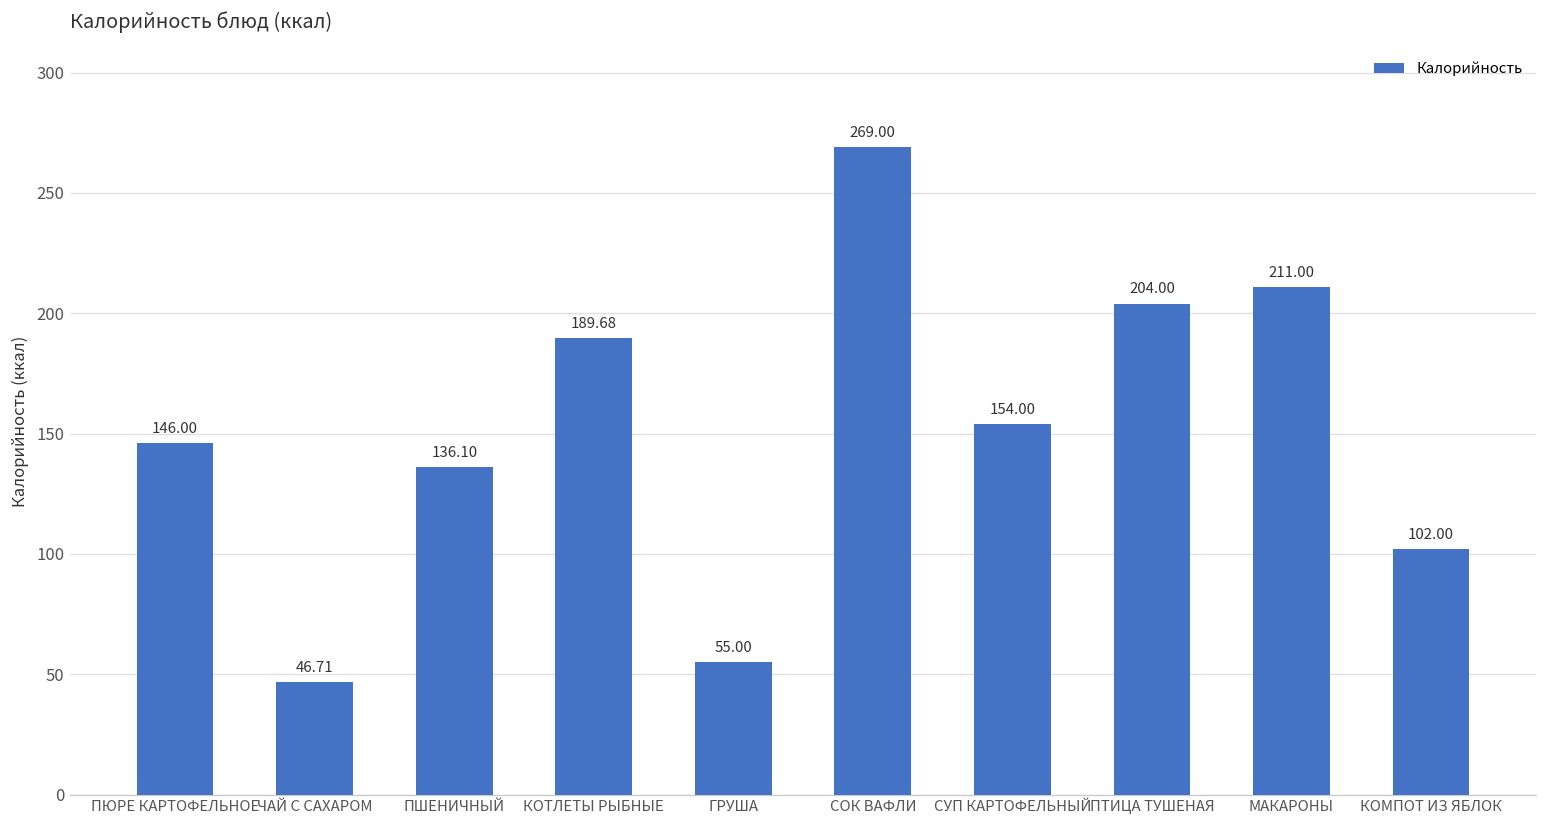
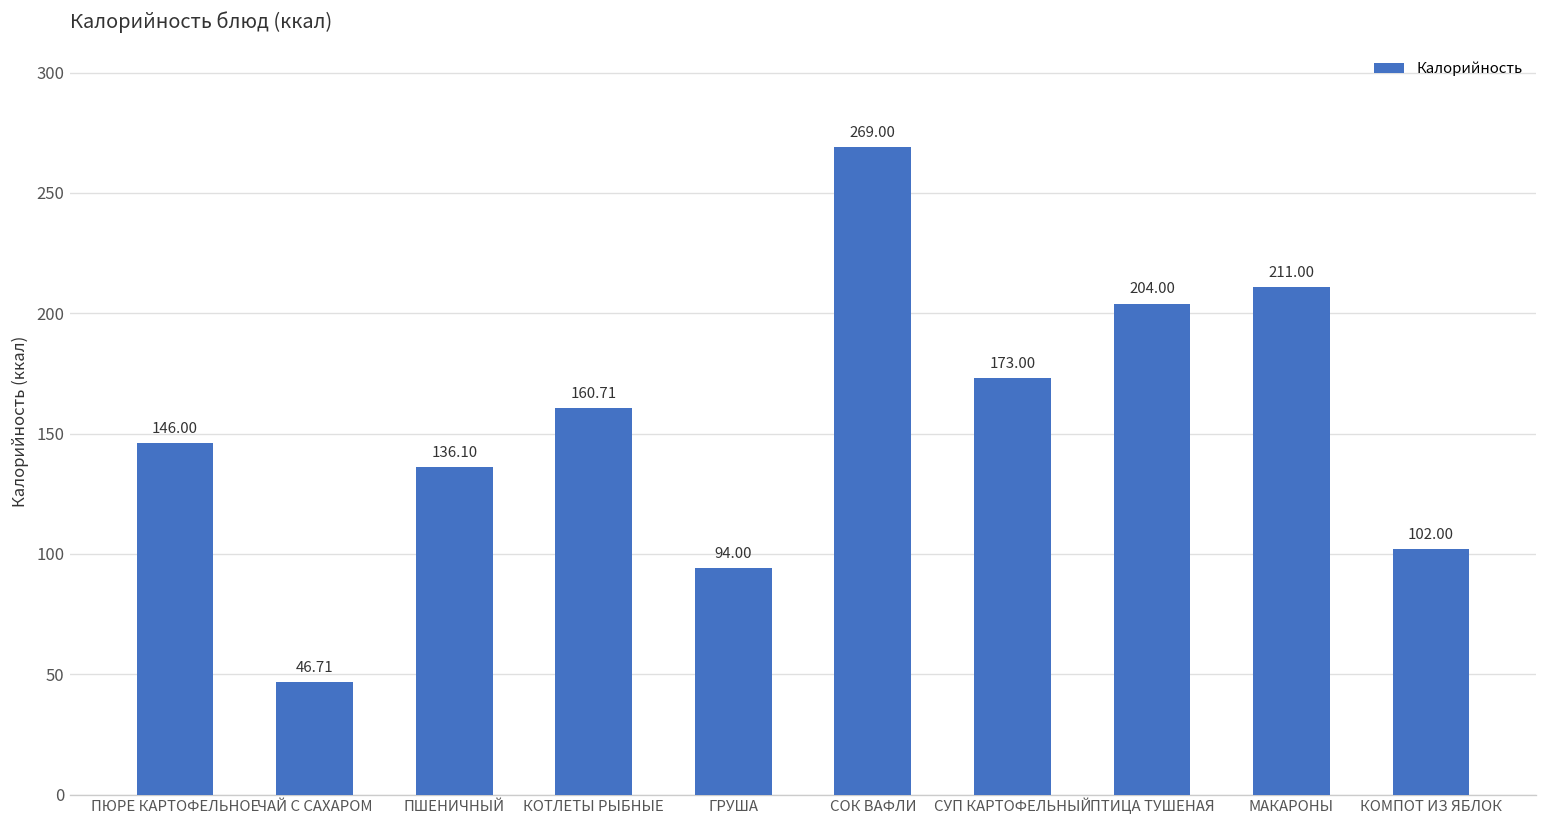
КОТЛЕТЫ РЫБНЫЕ: 189.68 -> 160.71
ГРУША: 55.00 -> 94.00
СУП КАРТОФЕЛЬНЫЙ: 154.00 -> 173.00
